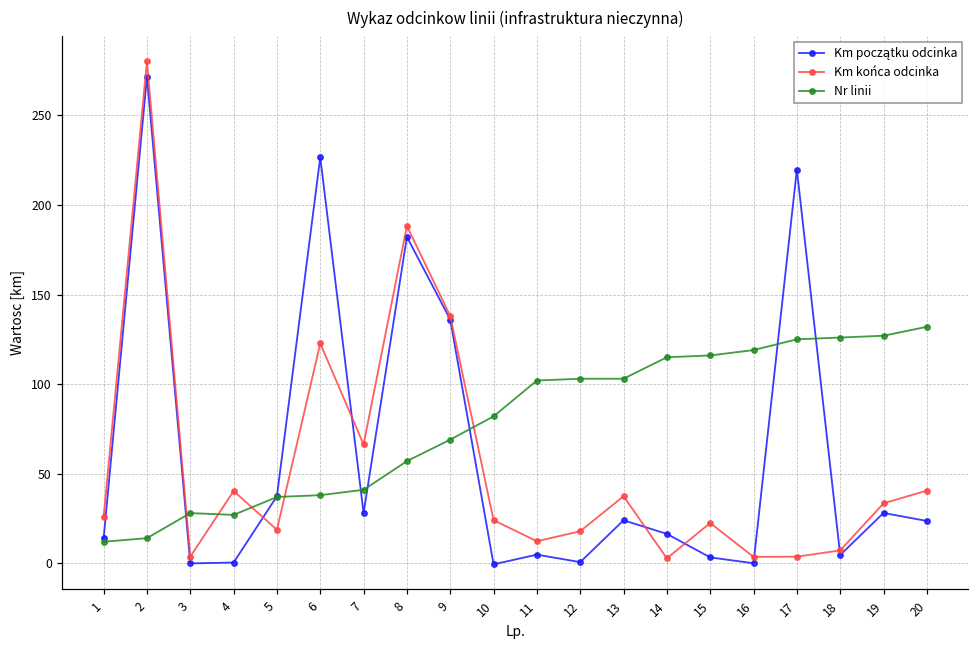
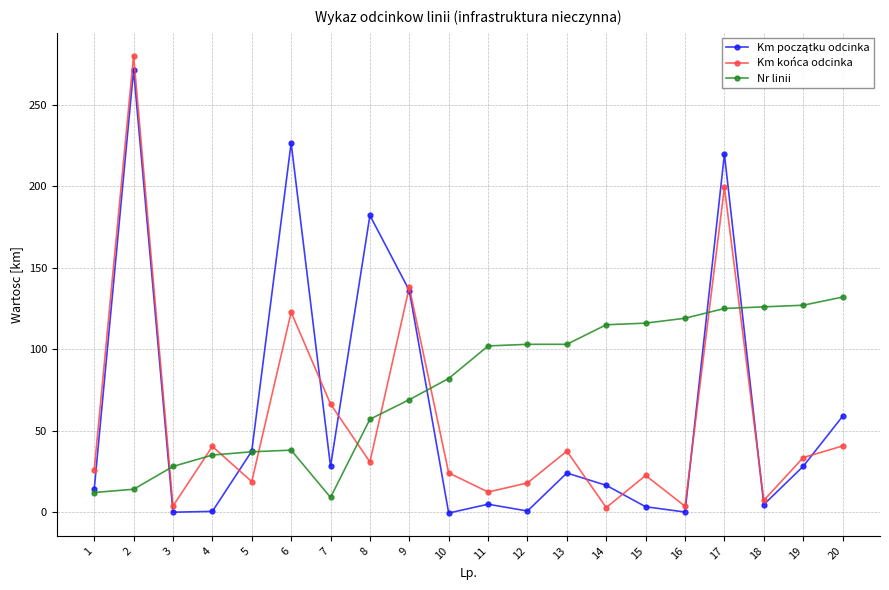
Nr linii, 4: 27 -> 35
Nr linii, 7: 41 -> 9
Km końca odcinka, 8: 188 -> 31
Km końca odcinka, 17: 4 -> 199
Km początku odcinka, 20: 24 -> 59
